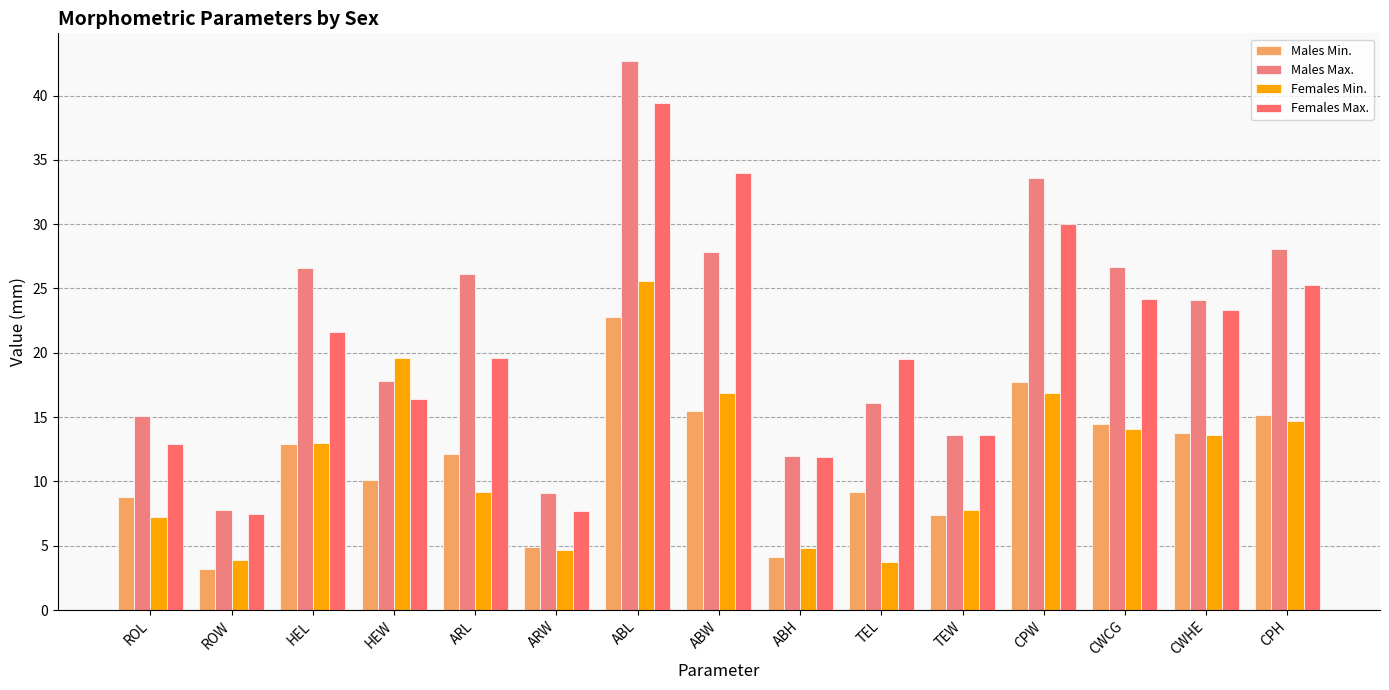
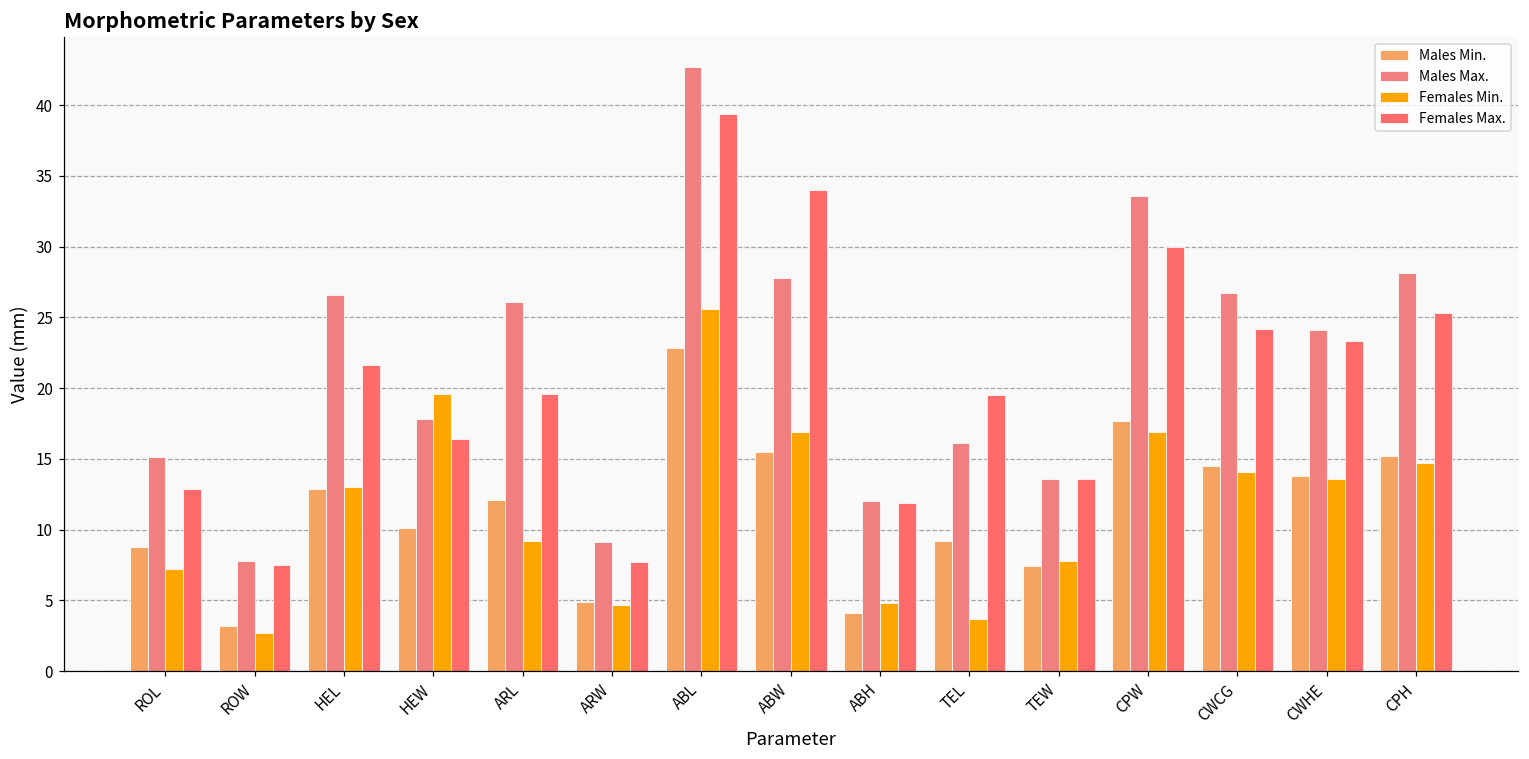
Females Min., ROW: 3.9 -> 2.7
